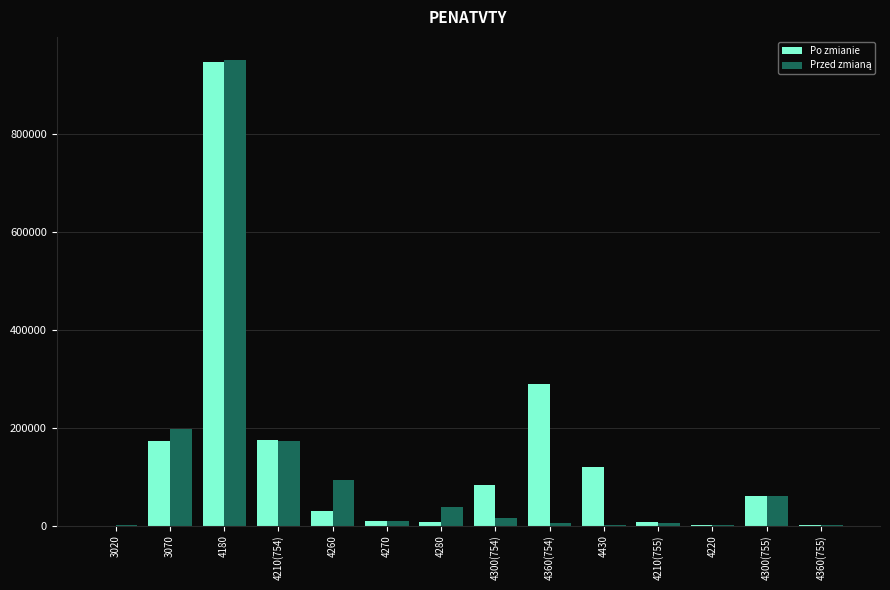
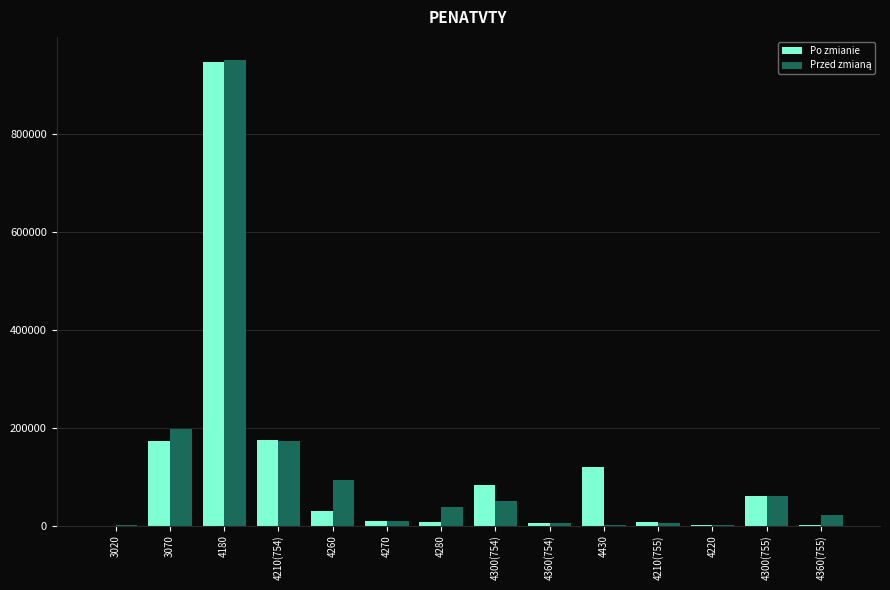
Przed zmianą, 4300(754): 20000 -> 50000
Po zmianie, 4360(754): 290000 -> 10000
Przed zmianą, 4360(755): 0 -> 20000
